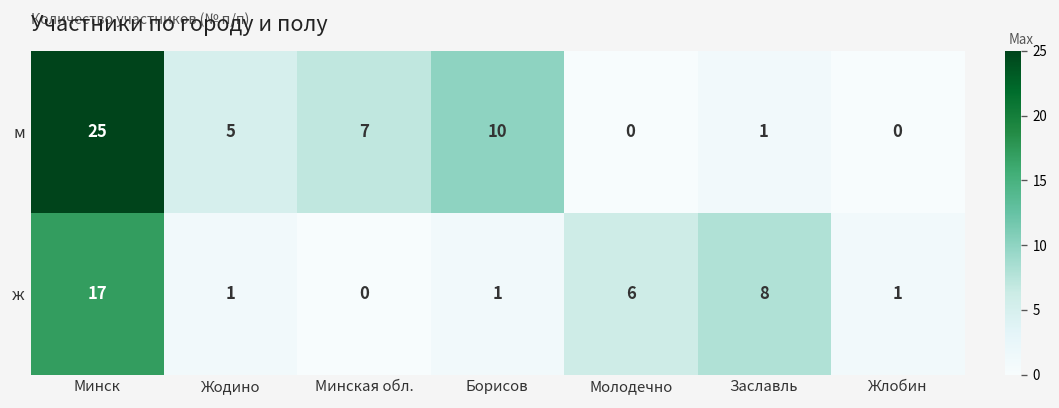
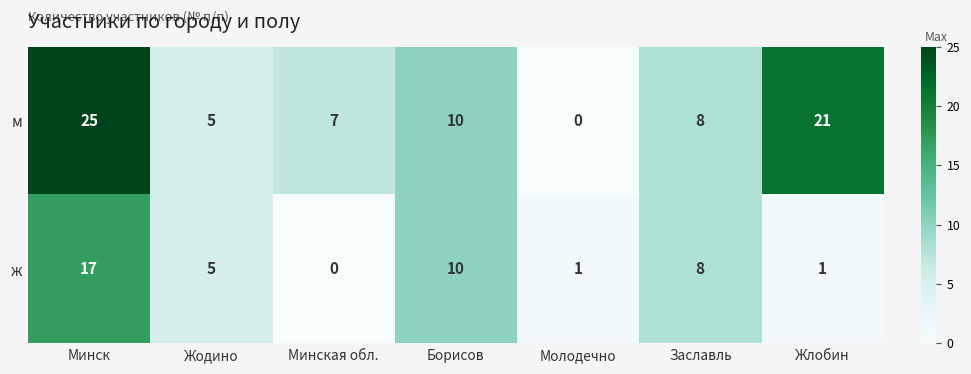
м, Заславль: 1 -> 8
м, Жлобин: 0 -> 21
ж, Жодино: 1 -> 5
ж, Борисов: 1 -> 10
ж, Молодечно: 6 -> 1
